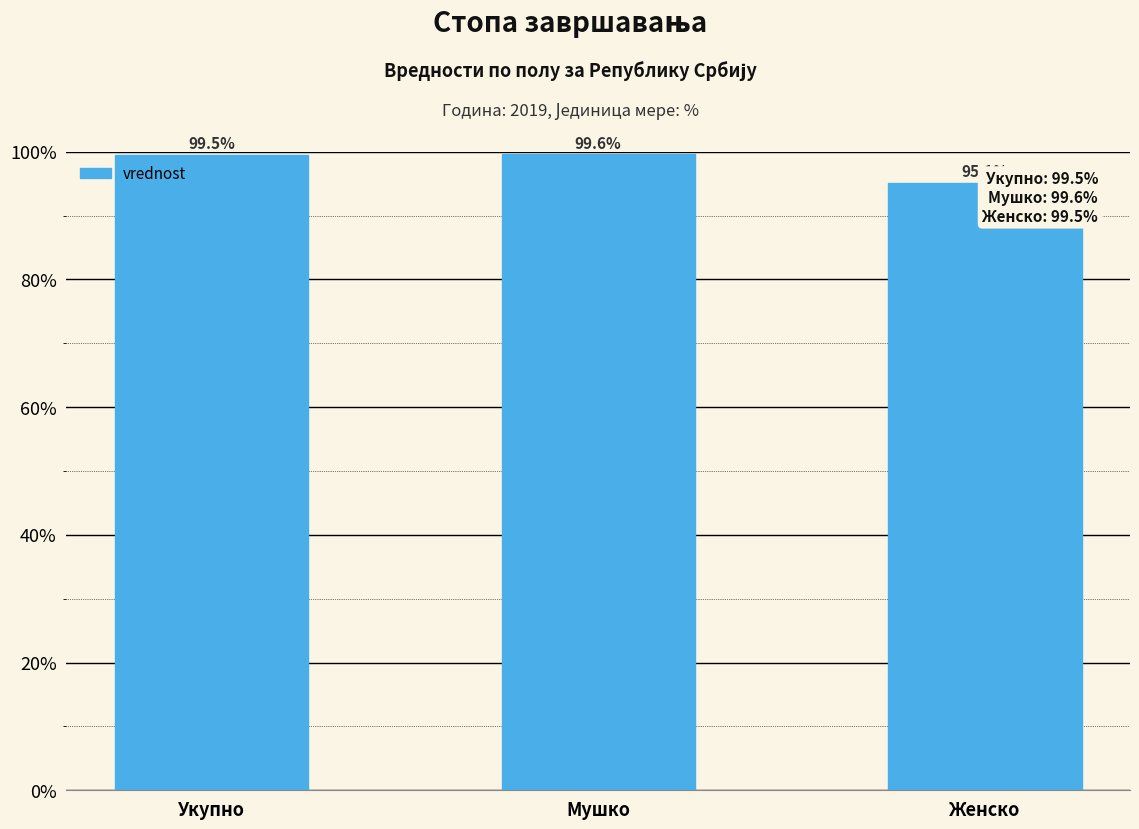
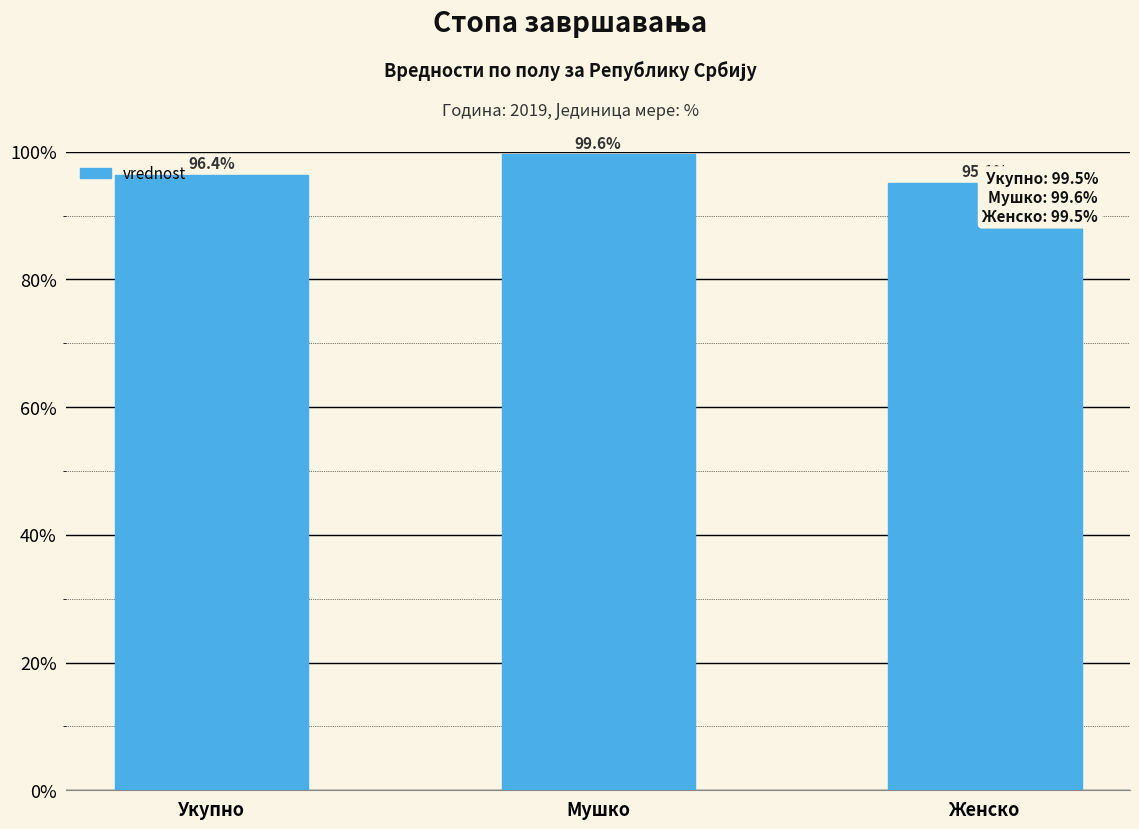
Укупно: 99.5% -> 96.4%
